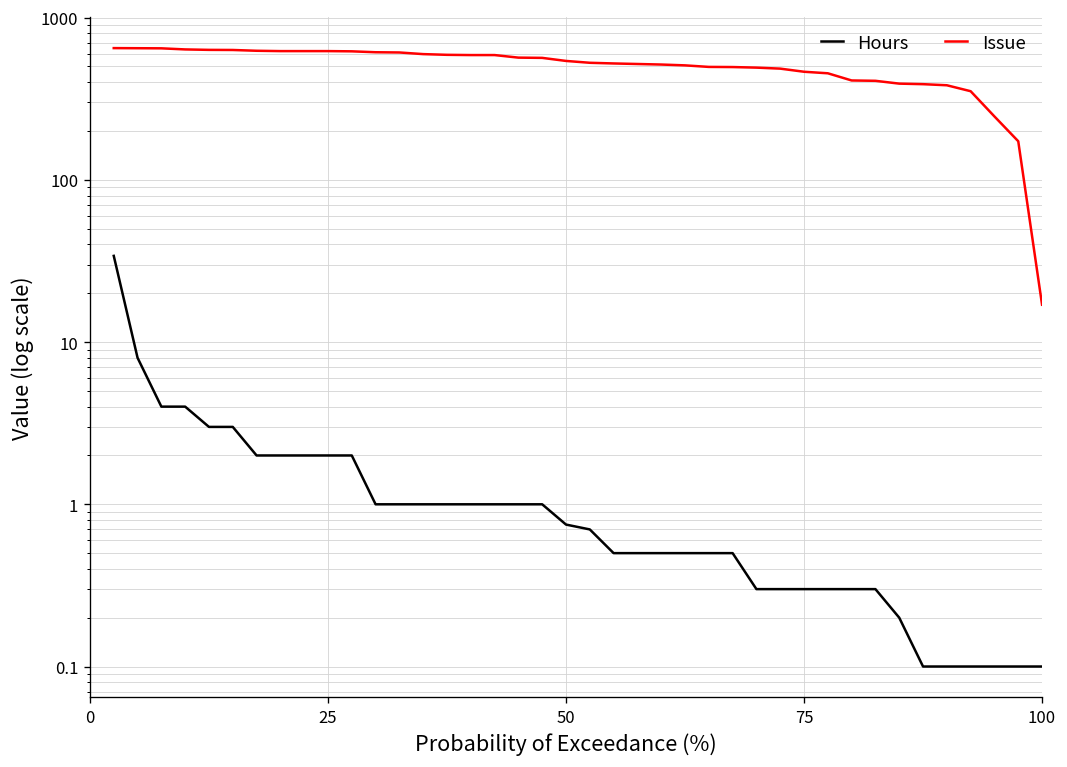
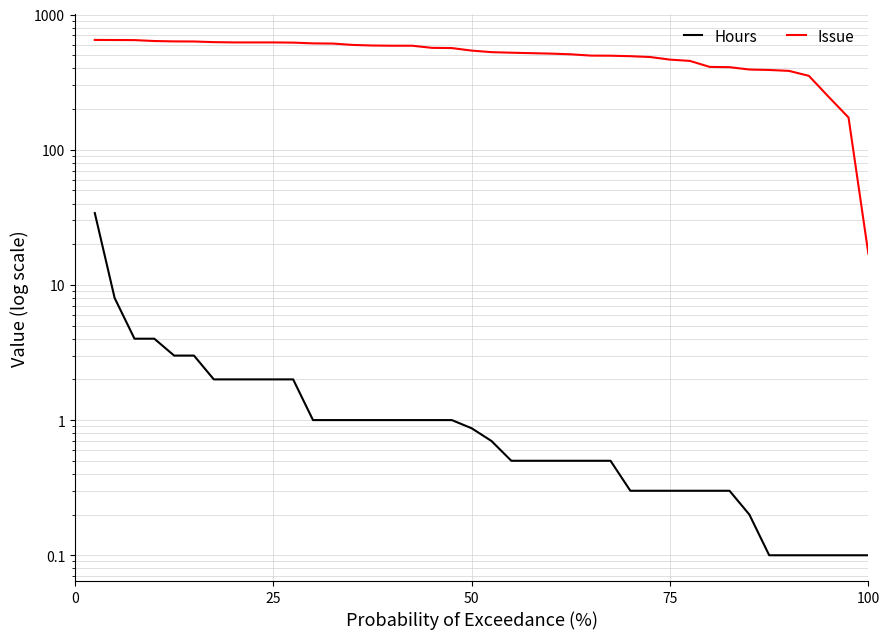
Hours, 50: 0.8 -> 0.9
